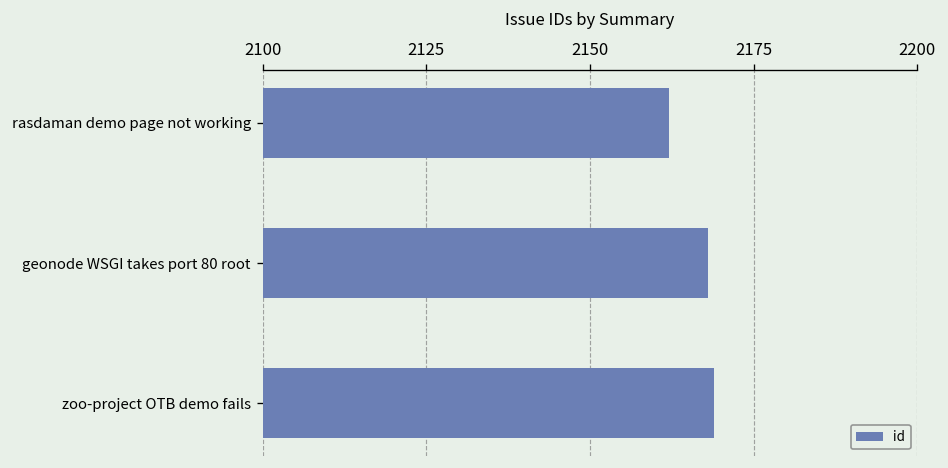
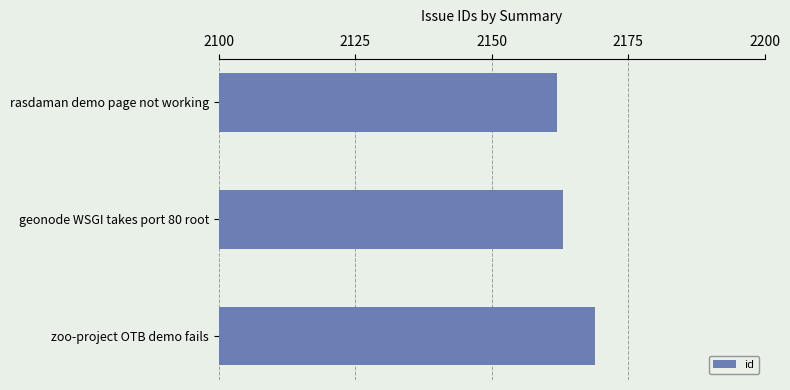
geonode WSGI takes port 80 root: 2168 -> 2163
